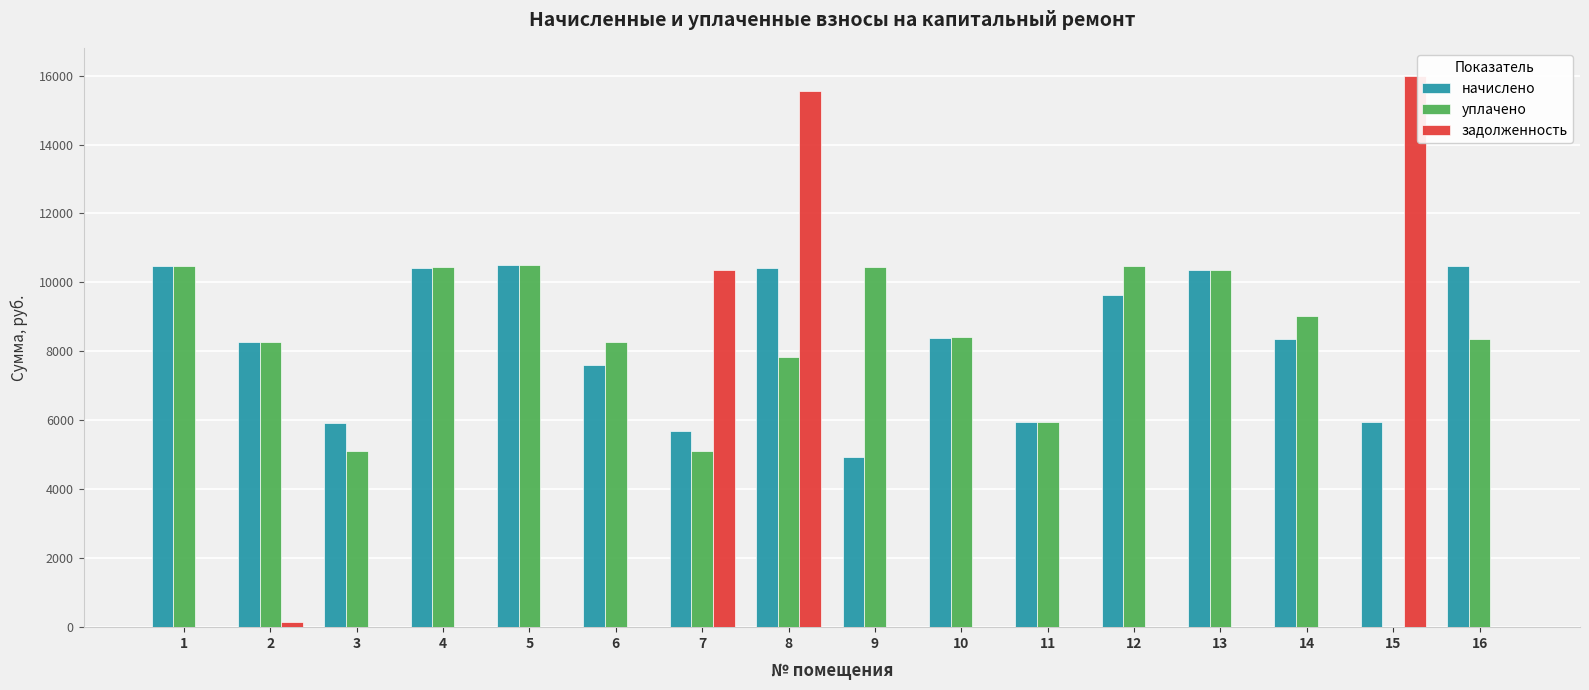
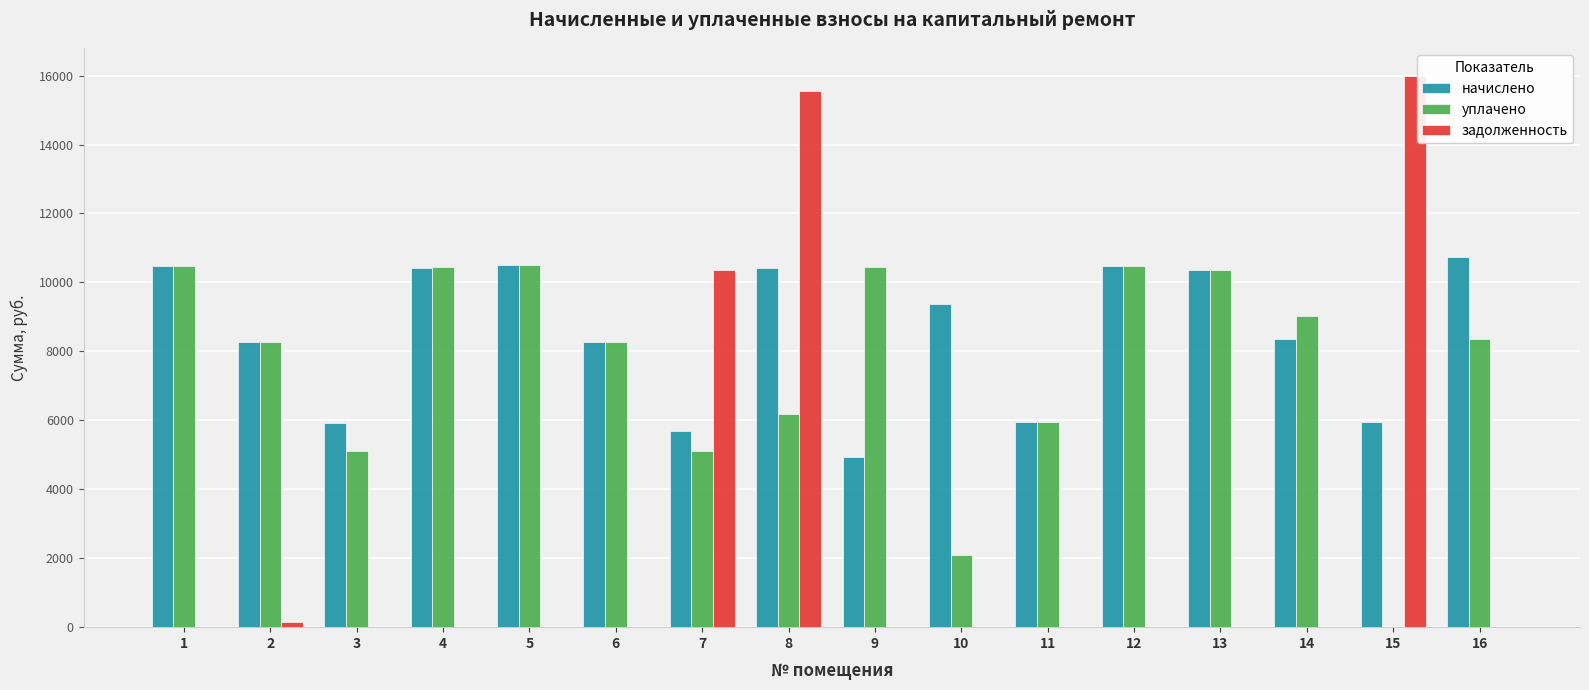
начислено, 6: 7600 -> 8300
уплачено, 8: 7800 -> 6200
начислено, 10: 8400 -> 9400
уплачено, 10: 8400 -> 2100
начислено, 12: 9600 -> 10500
начислено, 16: 10500 -> 10700
